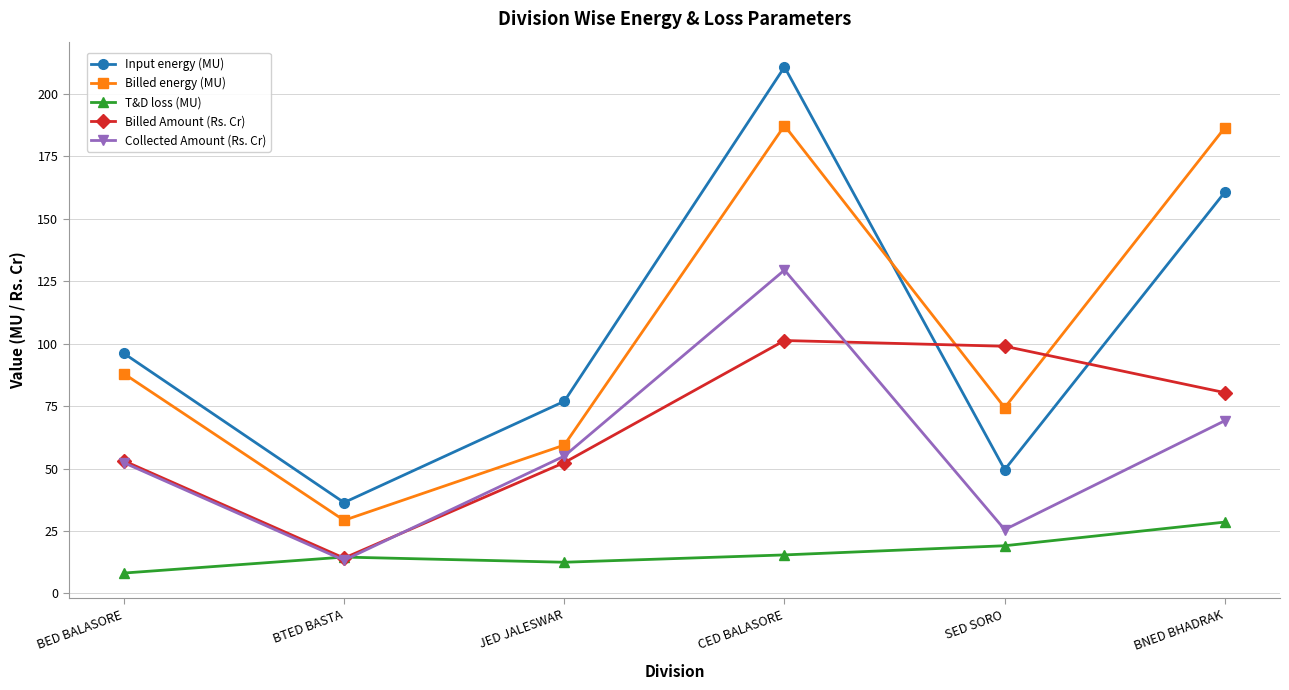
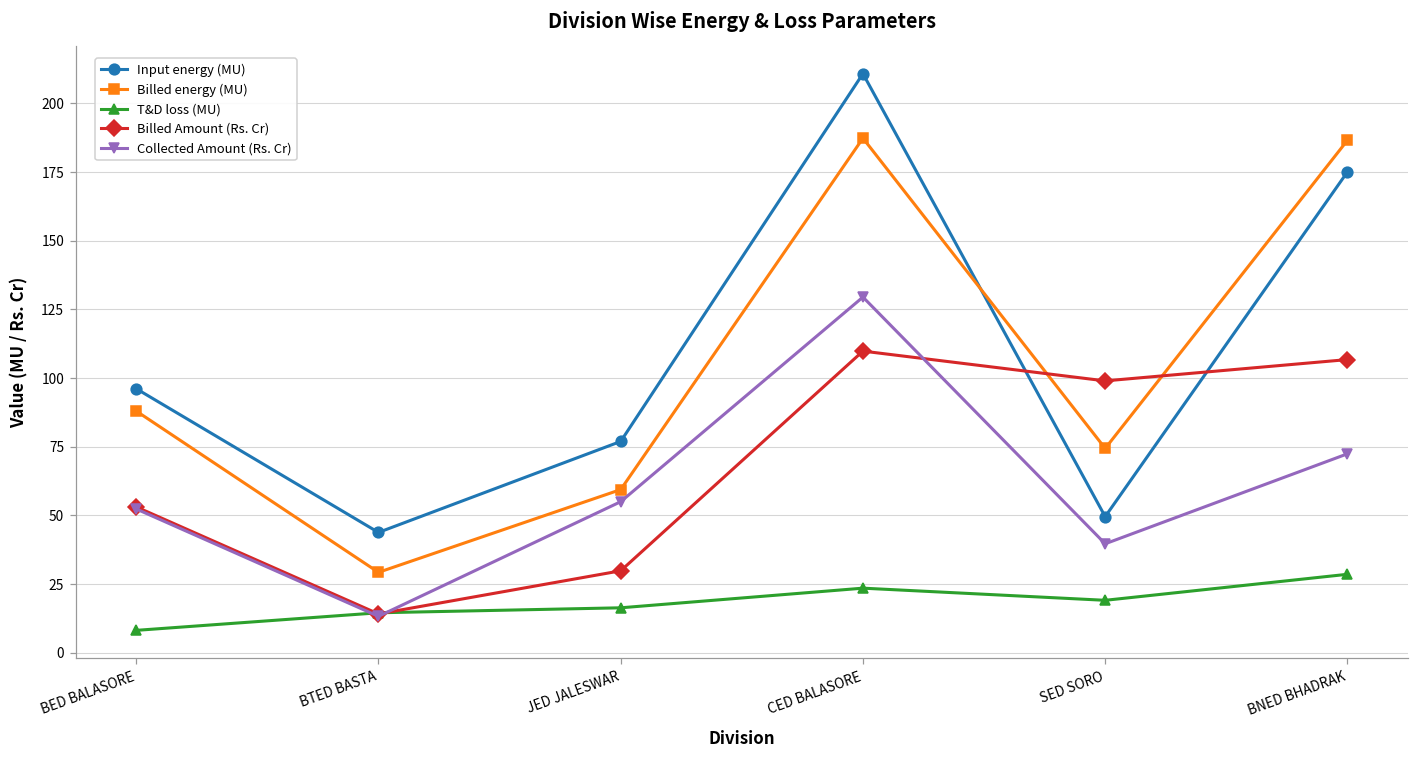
Input energy (MU), BTED BASTA: 36 -> 44
T&D loss (MU), JED JALESWAR: 12 -> 16
Billed Amount (Rs. Cr), JED JALESWAR: 52 -> 30
T&D loss (MU), CED BALASORE: 15 -> 24
Billed Amount (Rs. Cr), CED BALASORE: 101 -> 110
Collected Amount (Rs. Cr), SED SORO: 26 -> 40
Input energy (MU), BNED BHADRAK: 161 -> 175
Billed Amount (Rs. Cr), BNED BHADRAK: 80 -> 107
Collected Amount (Rs. Cr), BNED BHADRAK: 69 -> 72
